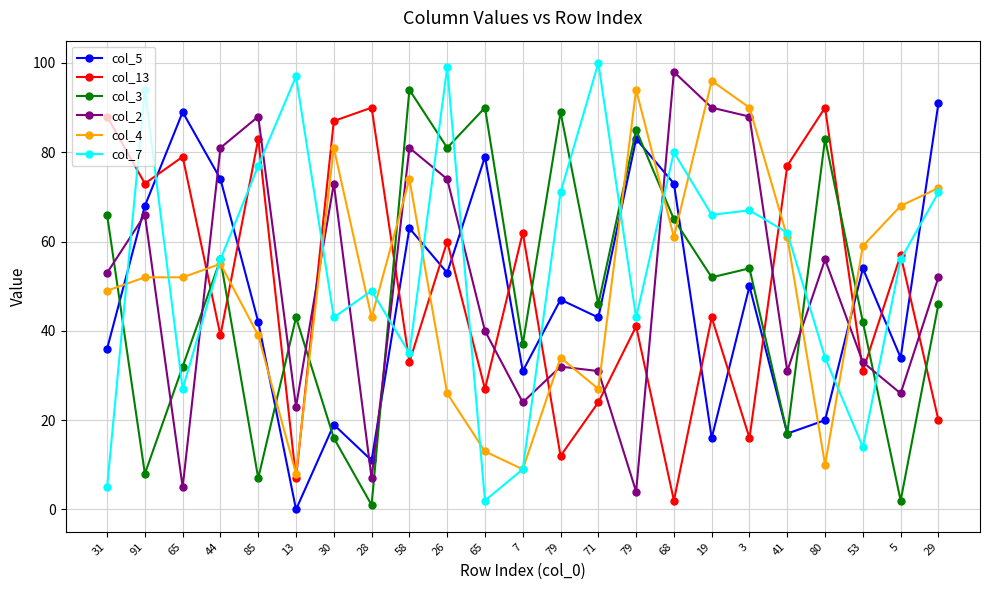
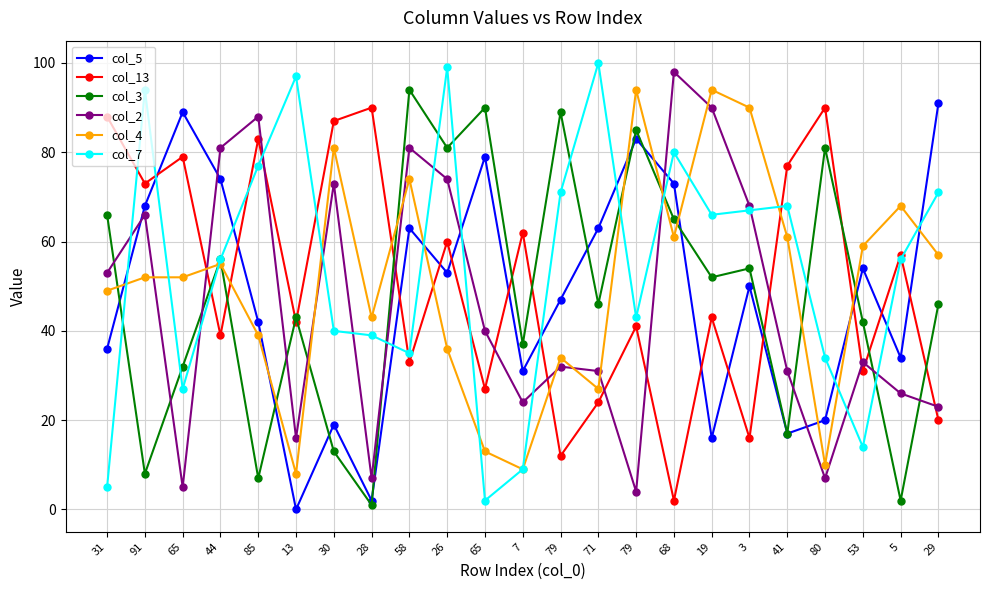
col_13, 13: 7 -> 42
col_2, 13: 23 -> 16
col_3, 30: 16 -> 13
col_7, 30: 43 -> 40
col_5, 28: 11 -> 2
col_7, 28: 49 -> 39
col_4, 26: 26 -> 36
col_5, 71: 43 -> 63
col_4, 19: 96 -> 94
col_2, 3: 88 -> 68
col_7, 41: 62 -> 68
col_3, 80: 83 -> 81
col_2, 80: 56 -> 7
col_2, 29: 52 -> 23
col_4, 29: 72 -> 57
